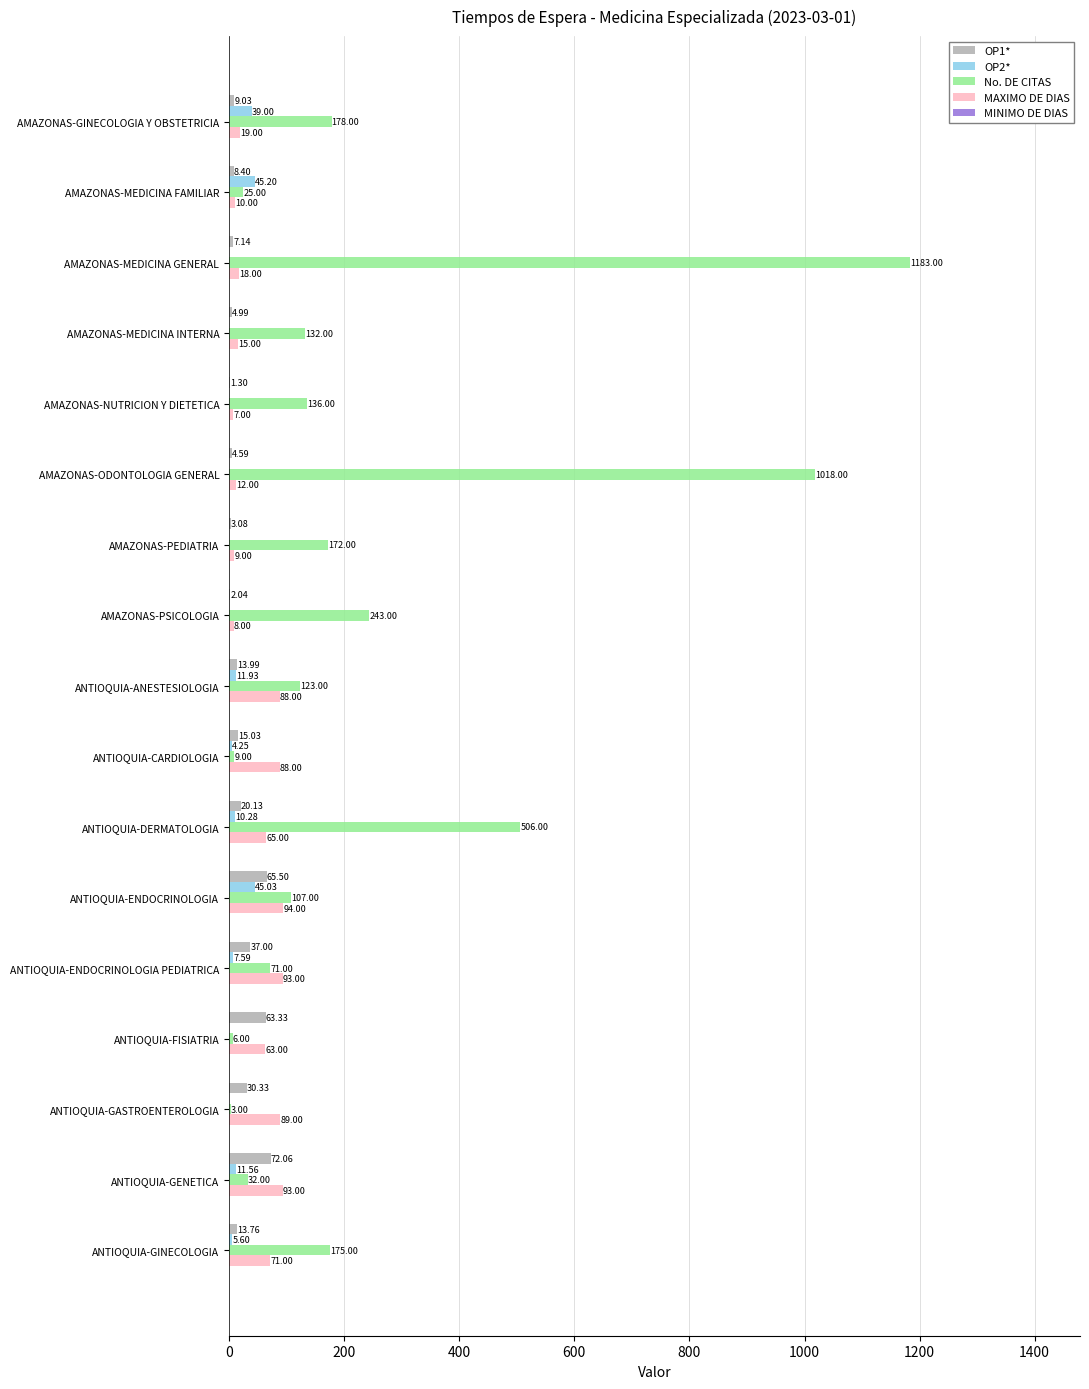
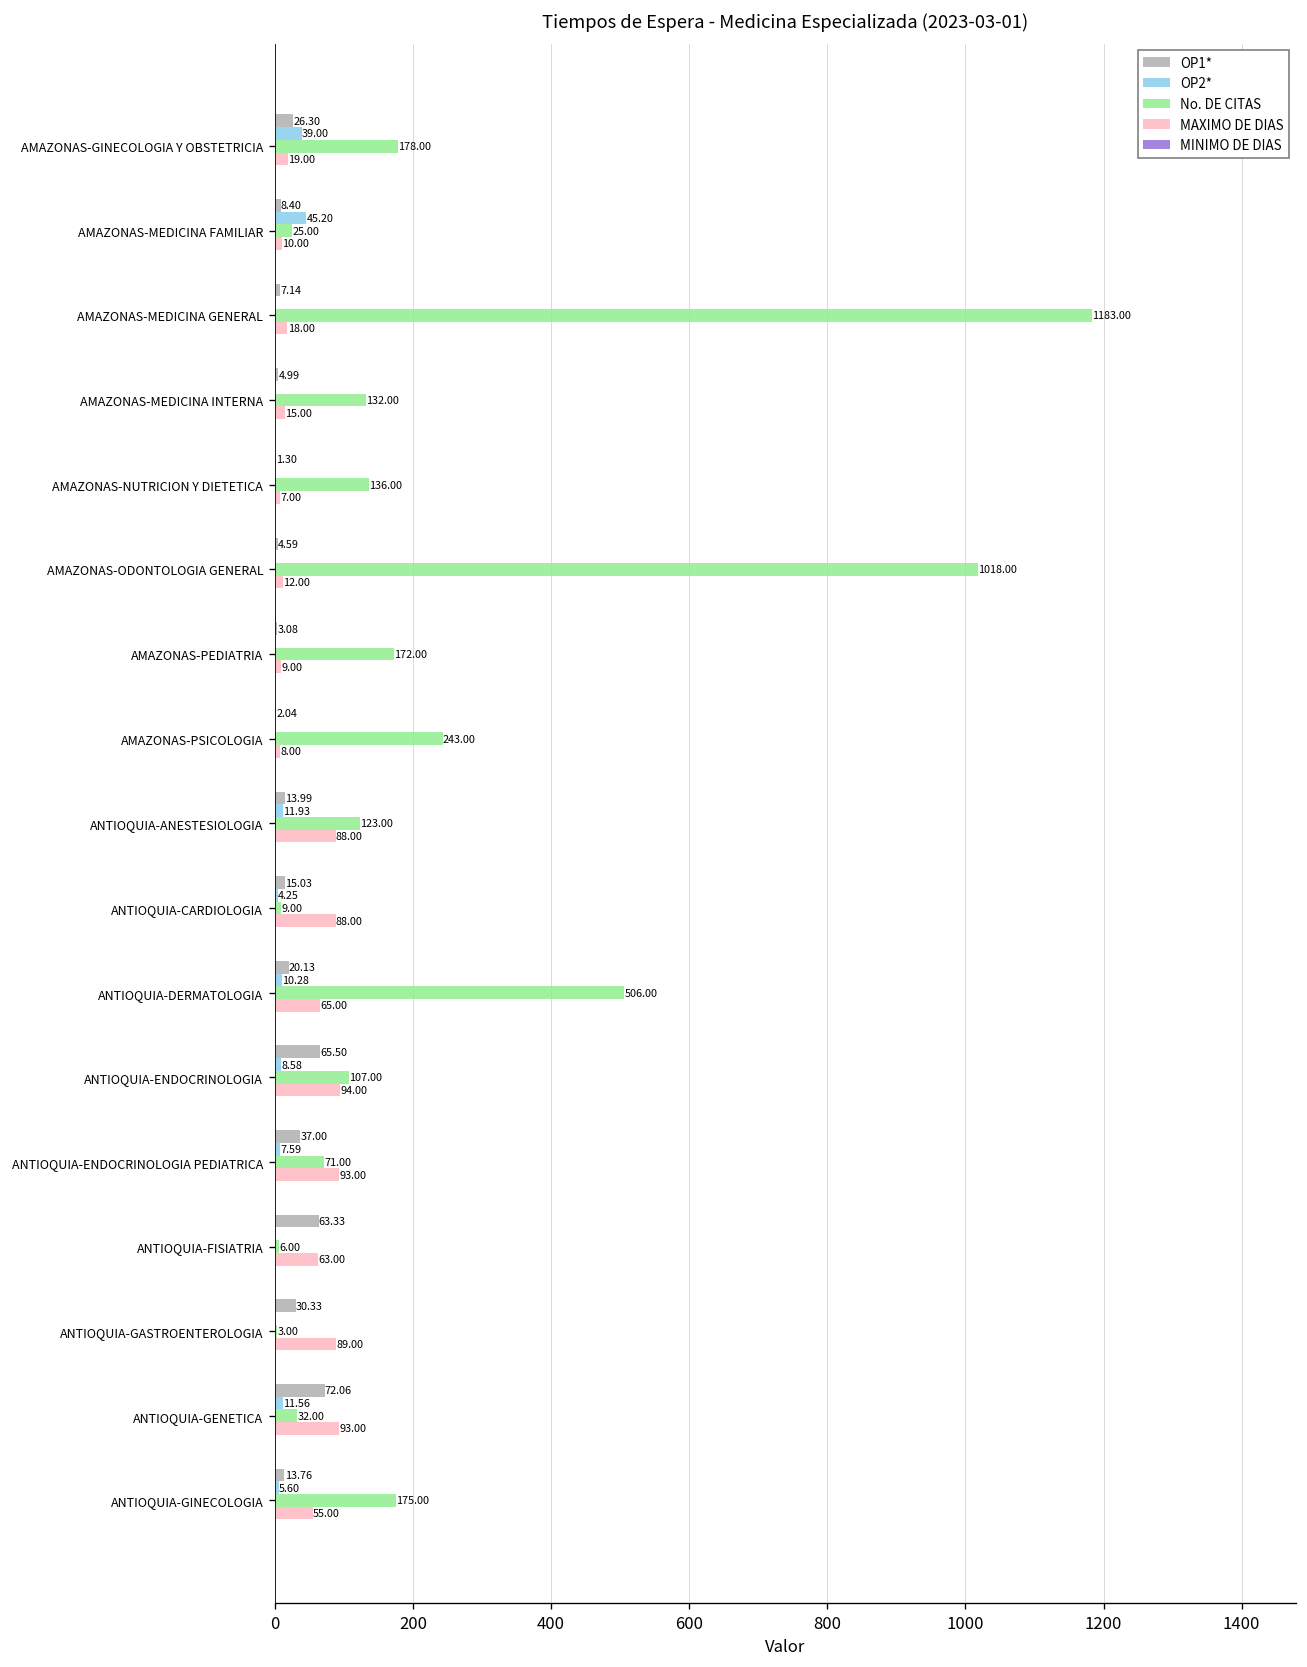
OP1*, AMAZONAS-GINECOLOGIA Y OBSTETRICIA: 9.03 -> 26.30
OP2*, ANTIOQUIA-ENDOCRINOLOGIA: 45.03 -> 8.58
MAXIMO DE DIAS, ANTIOQUIA-GINECOLOGIA: 71.00 -> 55.00
